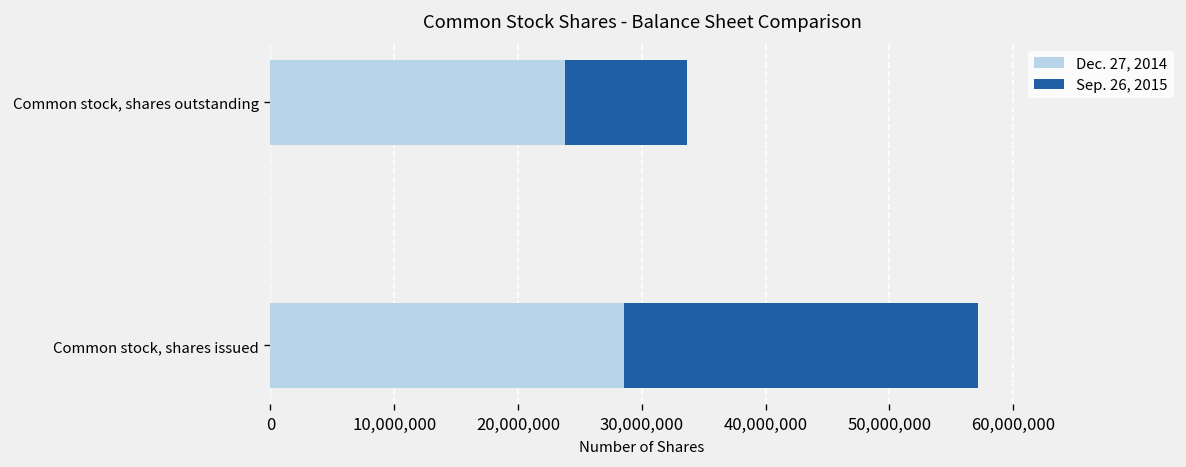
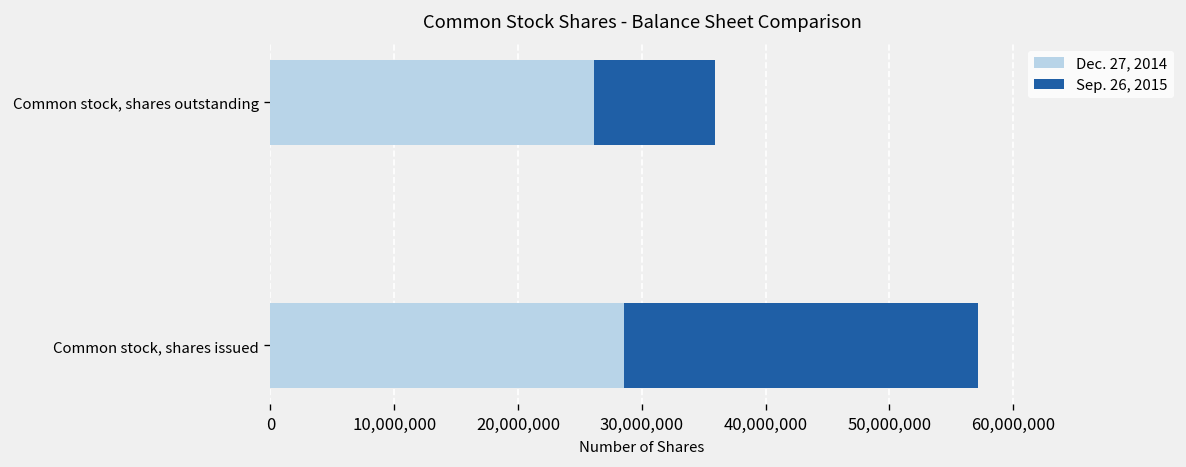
Dec. 27, 2014, Common stock, shares outstanding: 23,800,000 -> 26,100,000
